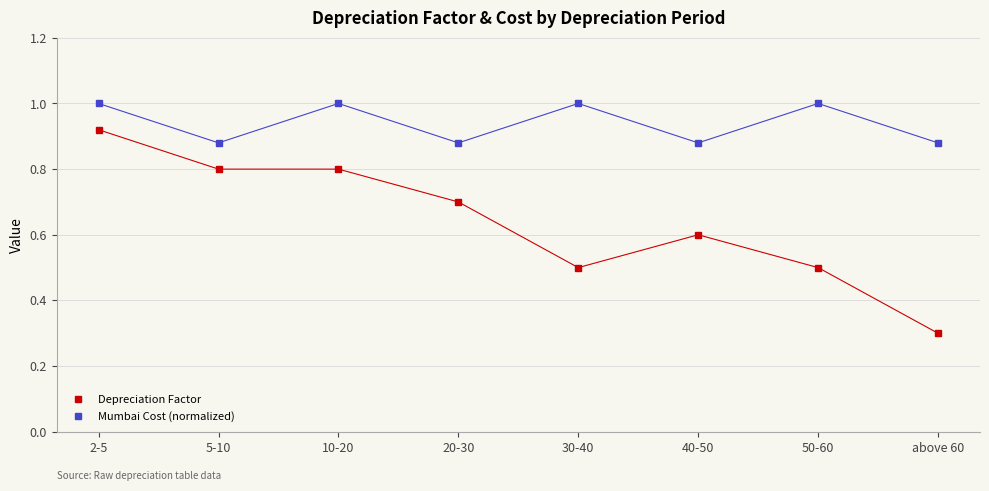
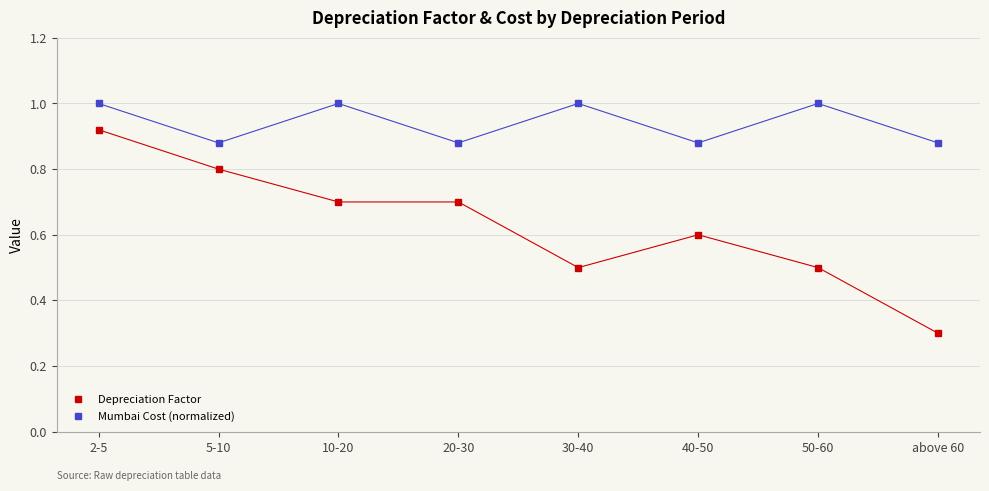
Depreciation Factor, 10-20: 0.8 -> 0.7
